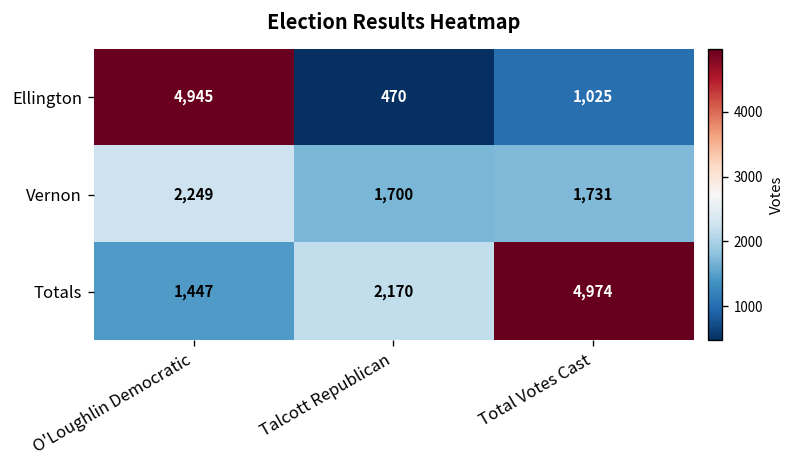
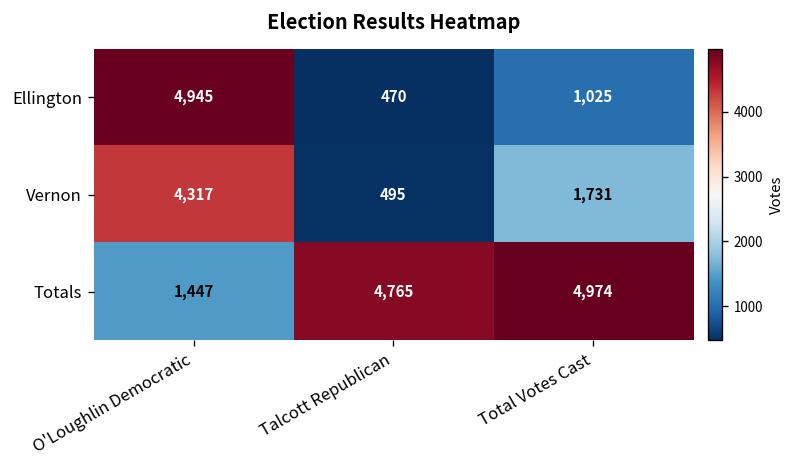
Vernon, O'Loughlin Democratic: 2,249 -> 4,317
Vernon, Talcott Republican: 1,700 -> 495
Totals, Talcott Republican: 2,170 -> 4,765
